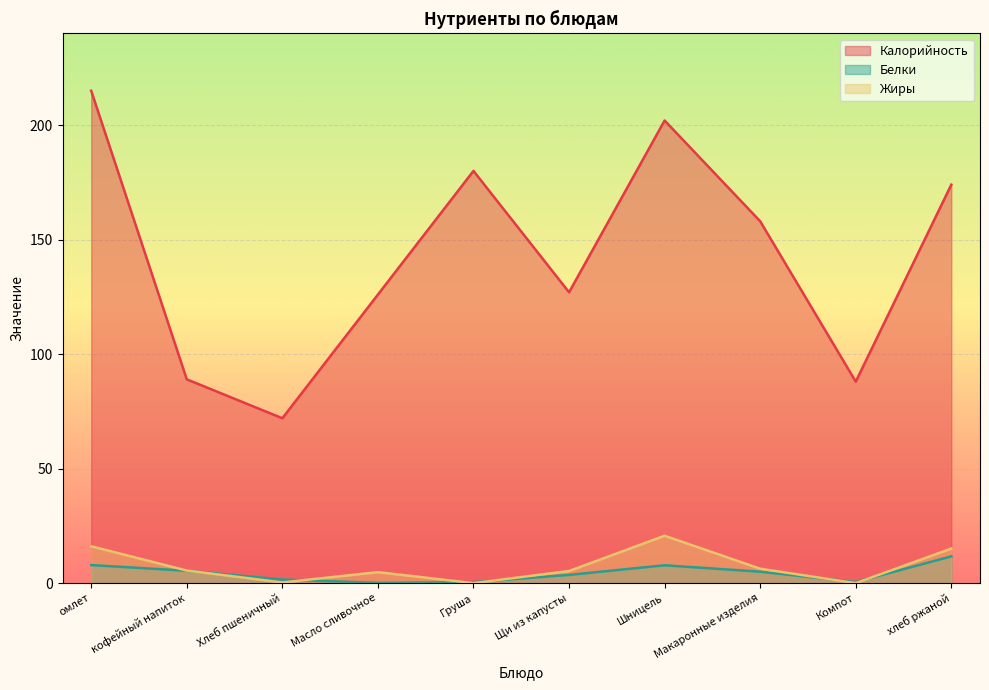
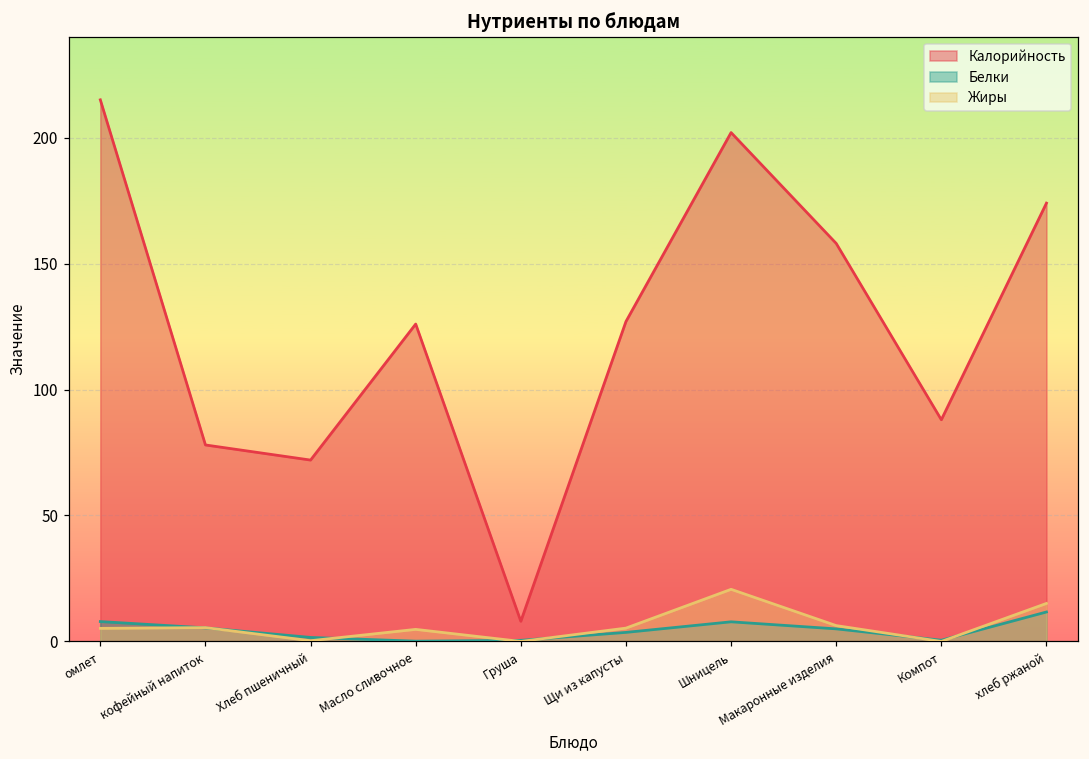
Жиры, омлет: 16 -> 5
Калорийность, кофейный напиток: 89 -> 78
Калорийность, Груша: 180 -> 8
